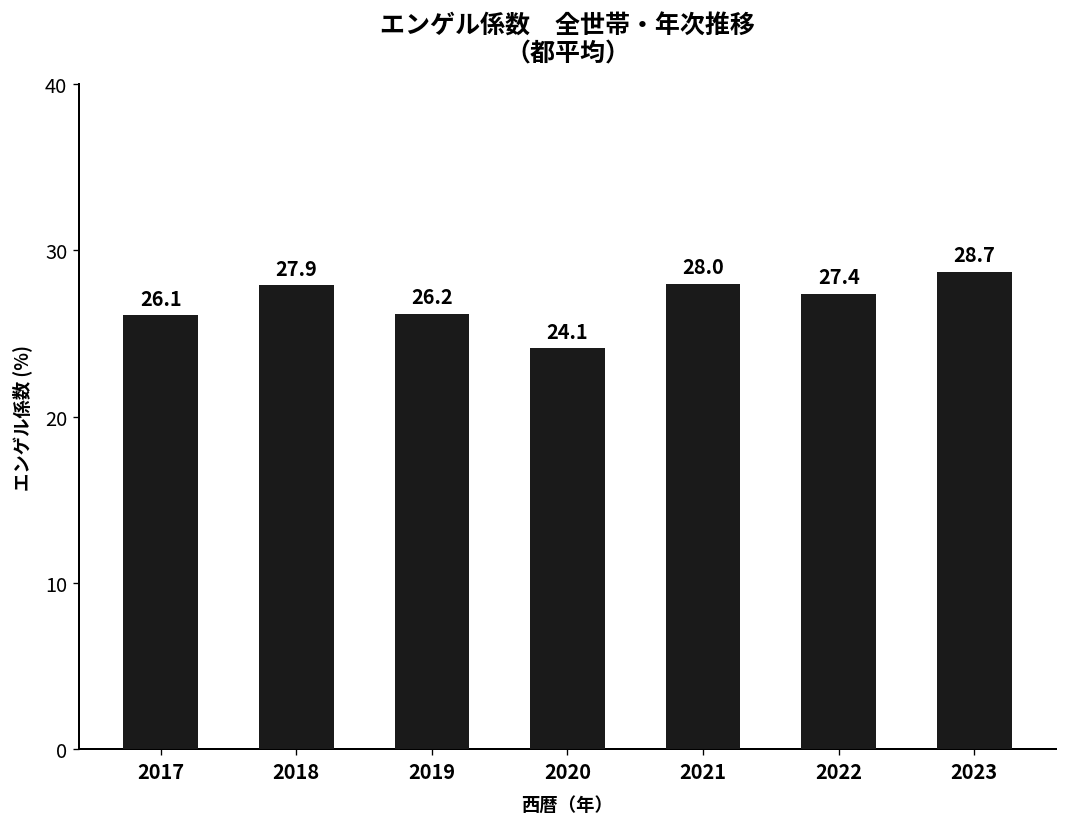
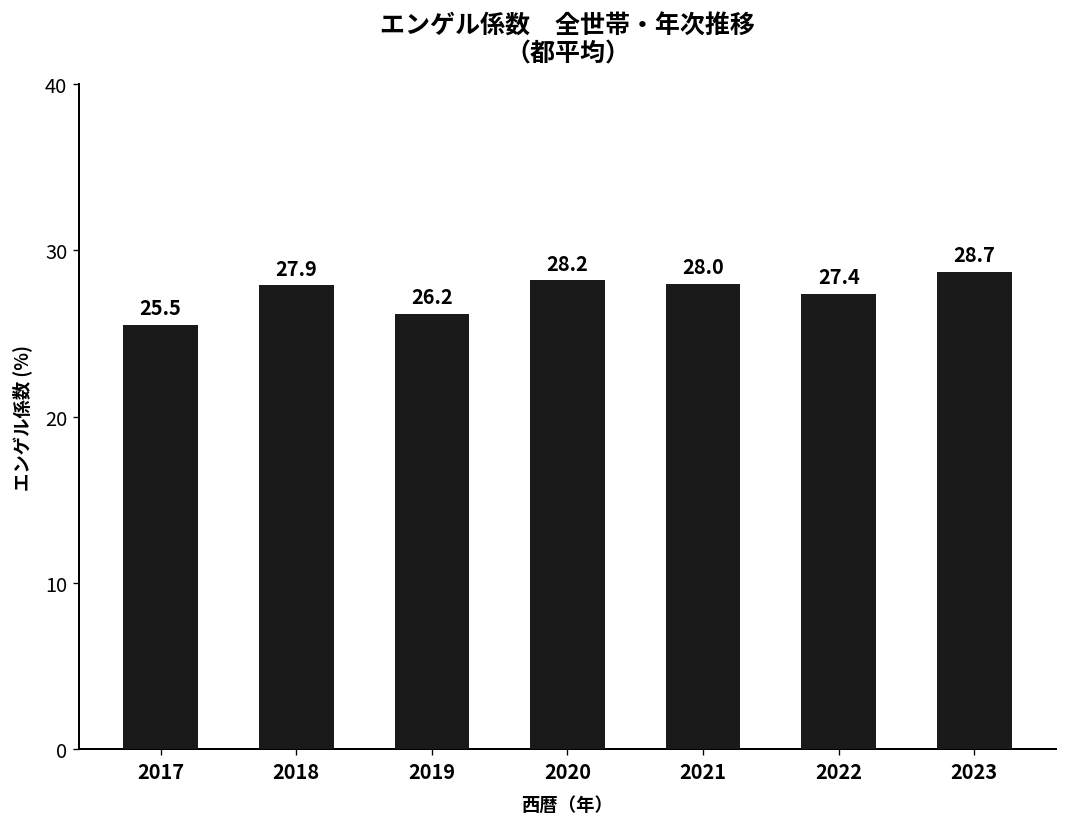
2017: 26.1 -> 25.5
2020: 24.1 -> 28.2
